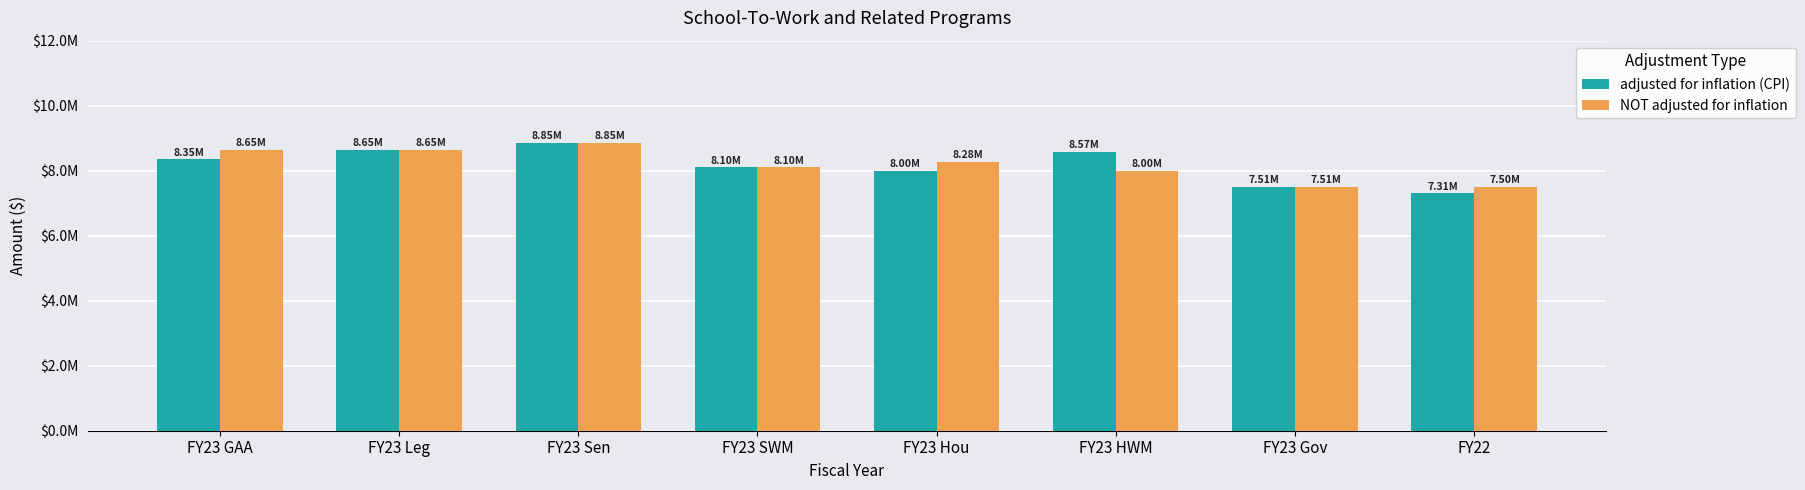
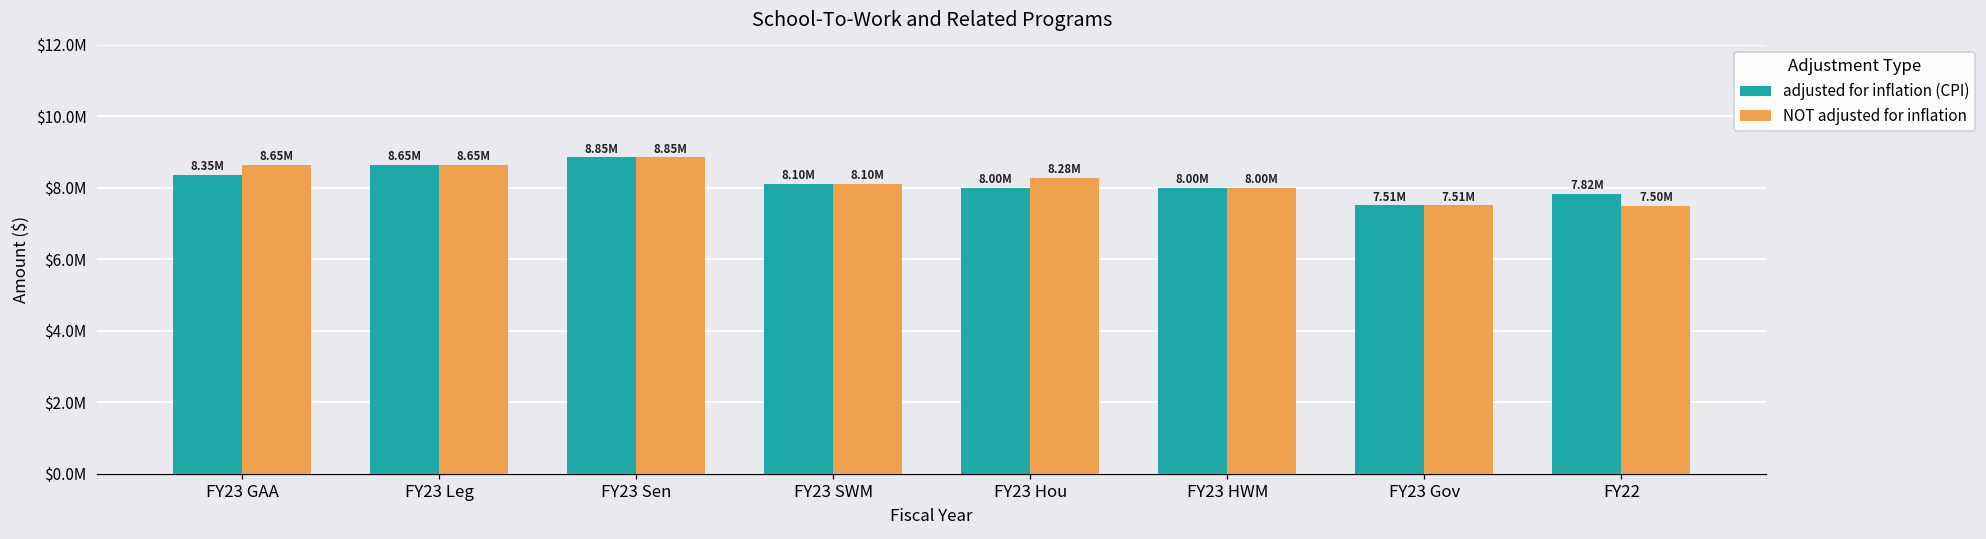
adjusted for inflation (CPI), FY23 HWM: 8.57M -> 8.00M
adjusted for inflation (CPI), FY22: 7.31M -> 7.82M
